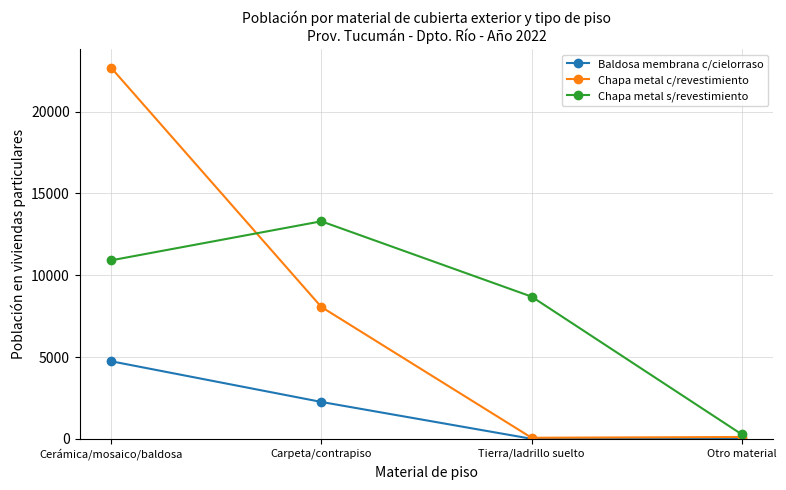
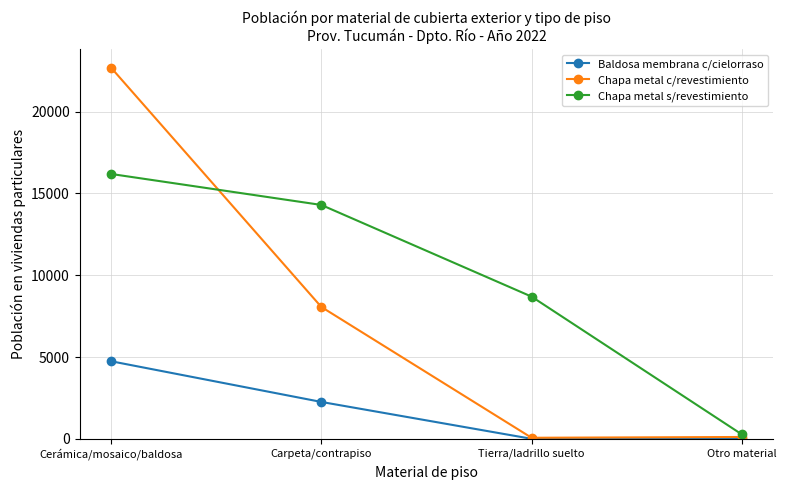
Chapa metal s/revestimiento, Cerámica/mosaico/baldosa: 10900 -> 16200
Chapa metal s/revestimiento, Carpeta/contrapiso: 13300 -> 14300
